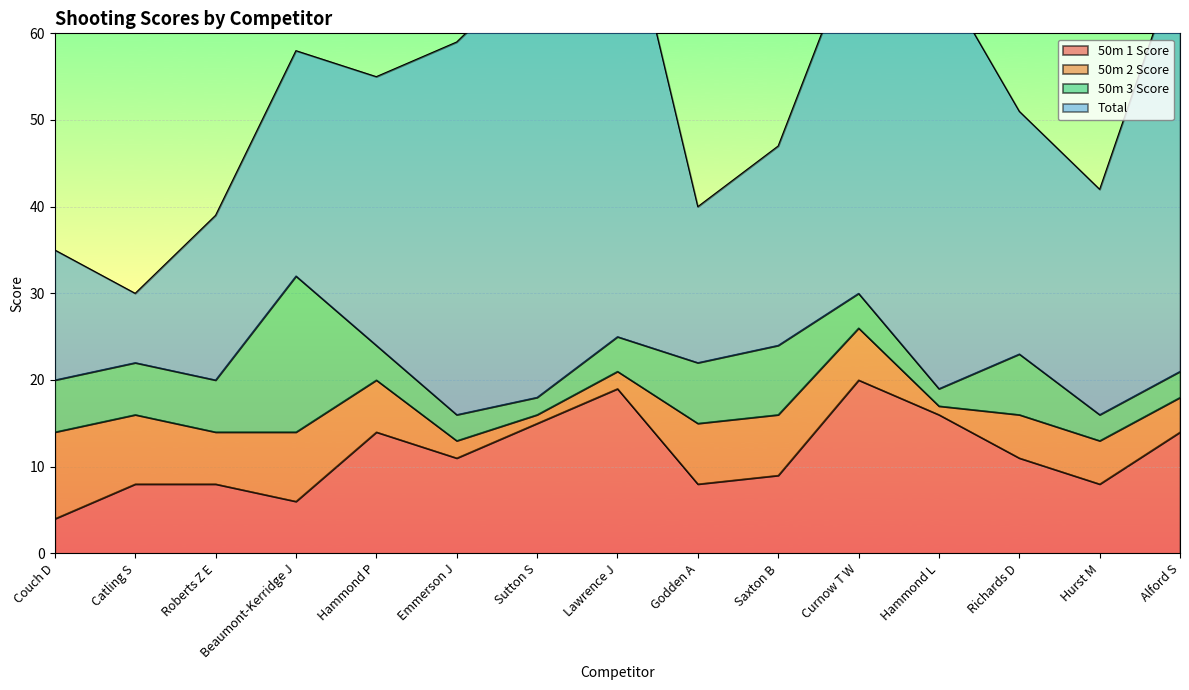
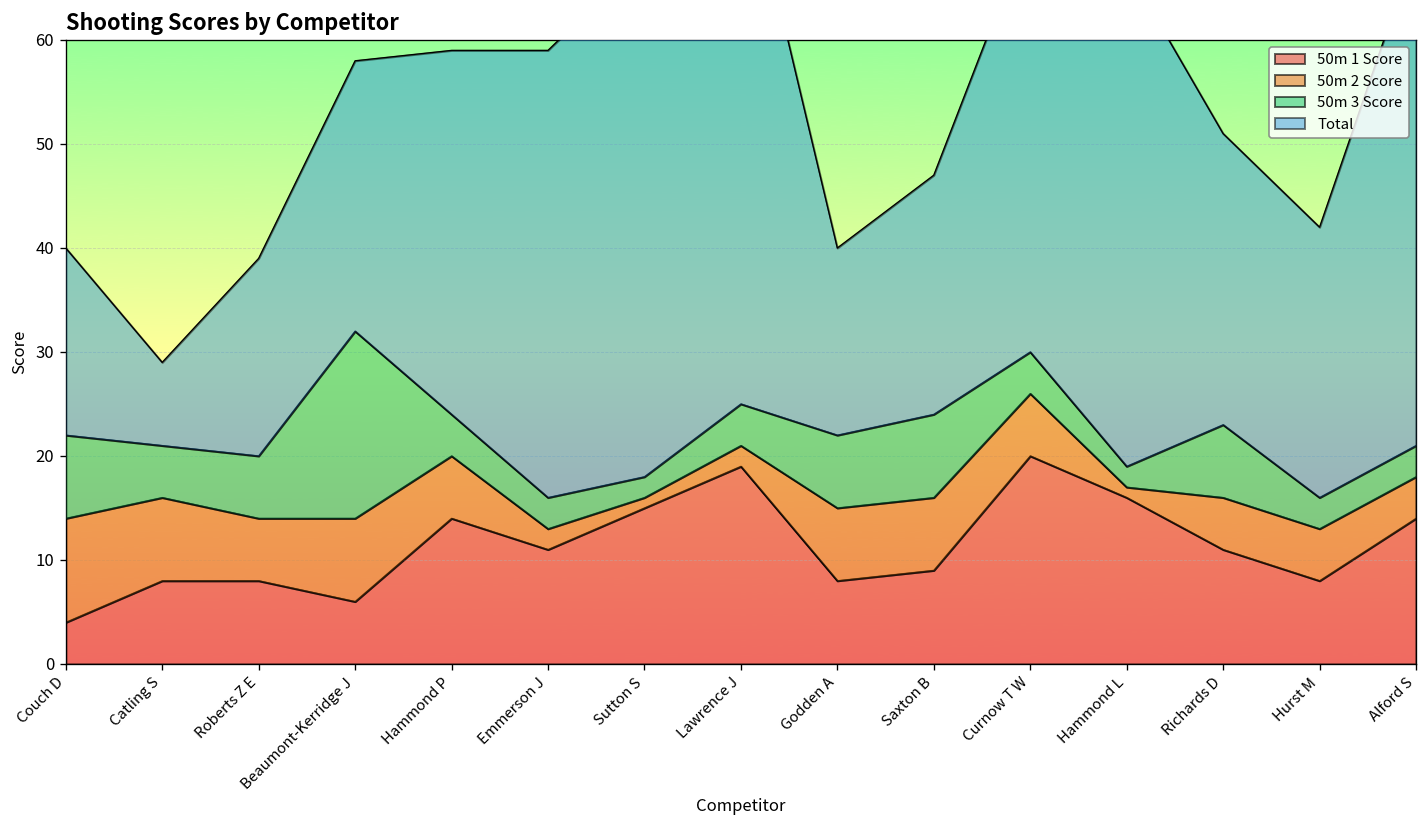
50m 3 Score, Couch D: 6 -> 8
Total, Couch D: 15 -> 18
50m 3 Score, Catling S: 6 -> 5
Total, Hammond P: 31 -> 35
